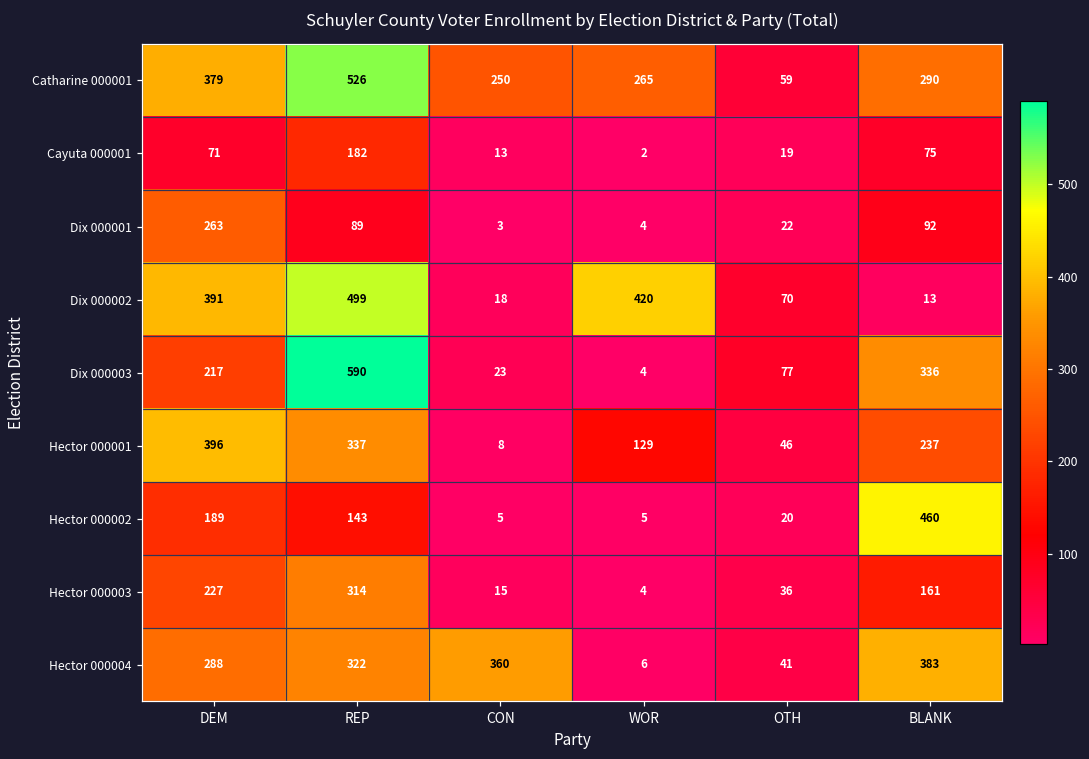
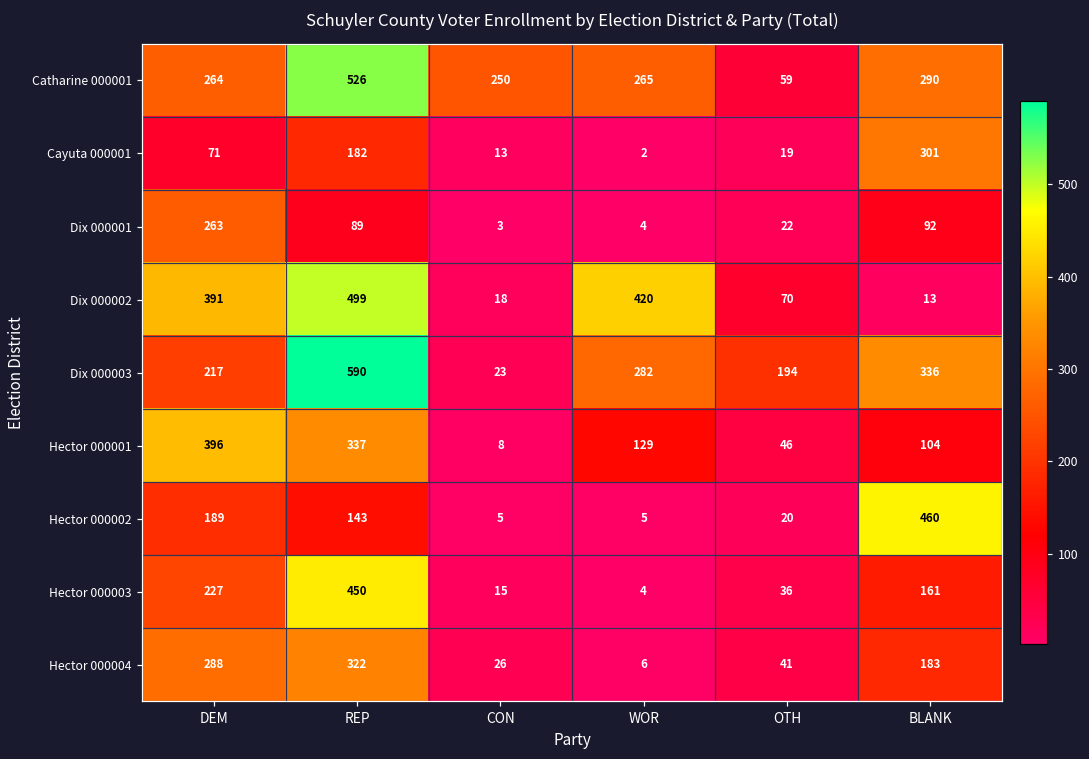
Catharine 000001, DEM: 379 -> 264
Cayuta 000001, BLANK: 75 -> 301
Dix 000003, WOR: 4 -> 282
Dix 000003, OTH: 77 -> 194
Hector 000001, BLANK: 237 -> 104
Hector 000003, REP: 314 -> 450
Hector 000004, CON: 360 -> 26
Hector 000004, BLANK: 383 -> 183
